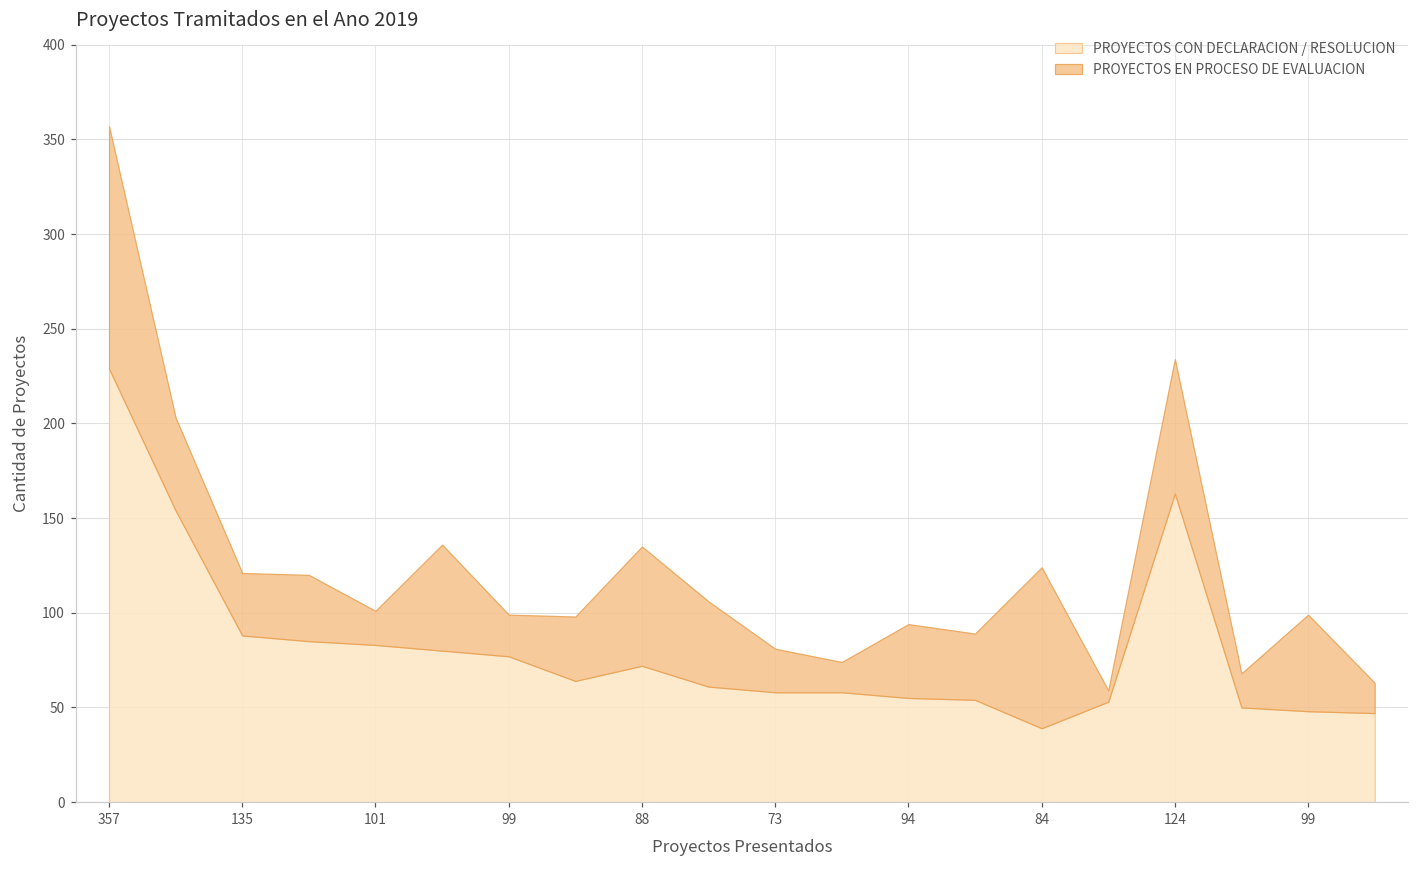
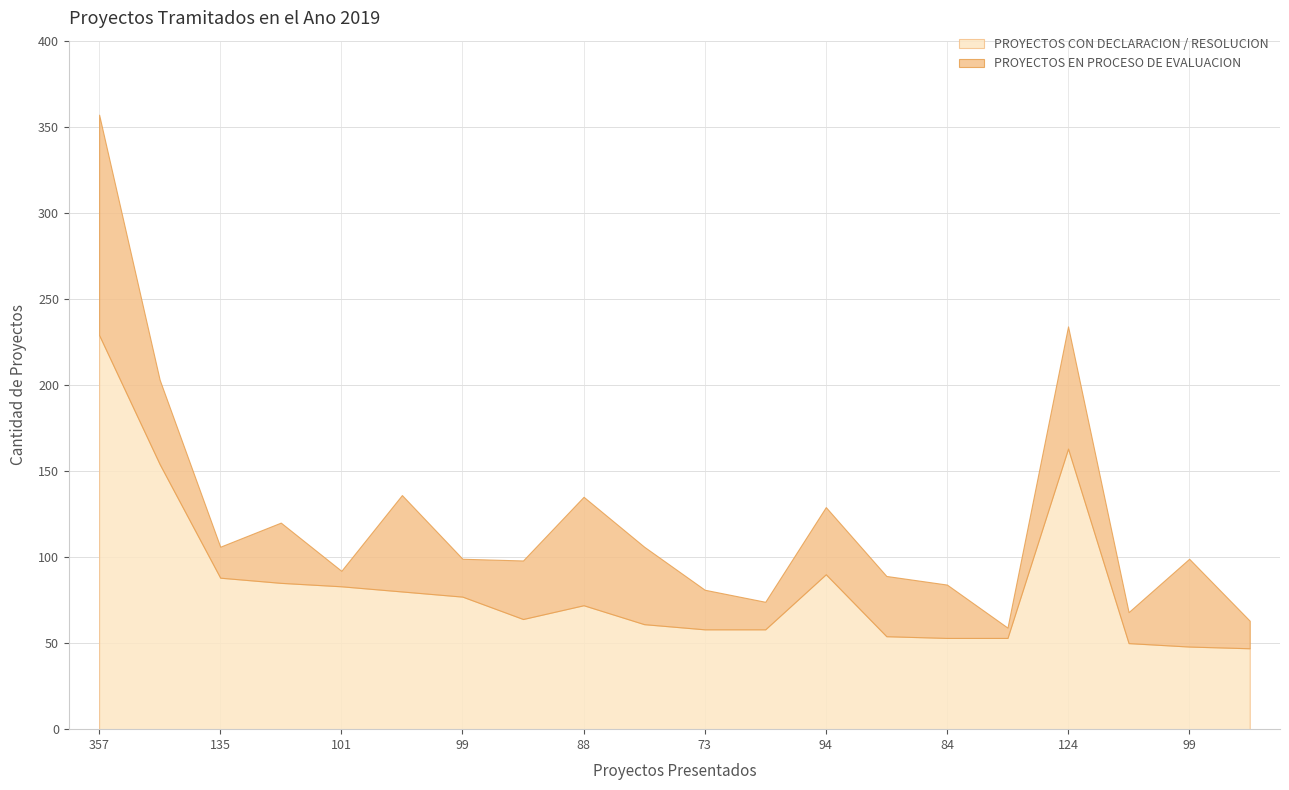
PROYECTOS EN PROCESO DE EVALUACION, 135: 33 -> 18
PROYECTOS EN PROCESO DE EVALUACION, 101: 18 -> 9
PROYECTOS CON DECLARACION / RESOLUCION, 94: 55 -> 90
PROYECTOS CON DECLARACION / RESOLUCION, 84: 39 -> 53
PROYECTOS EN PROCESO DE EVALUACION, 84: 85 -> 31
